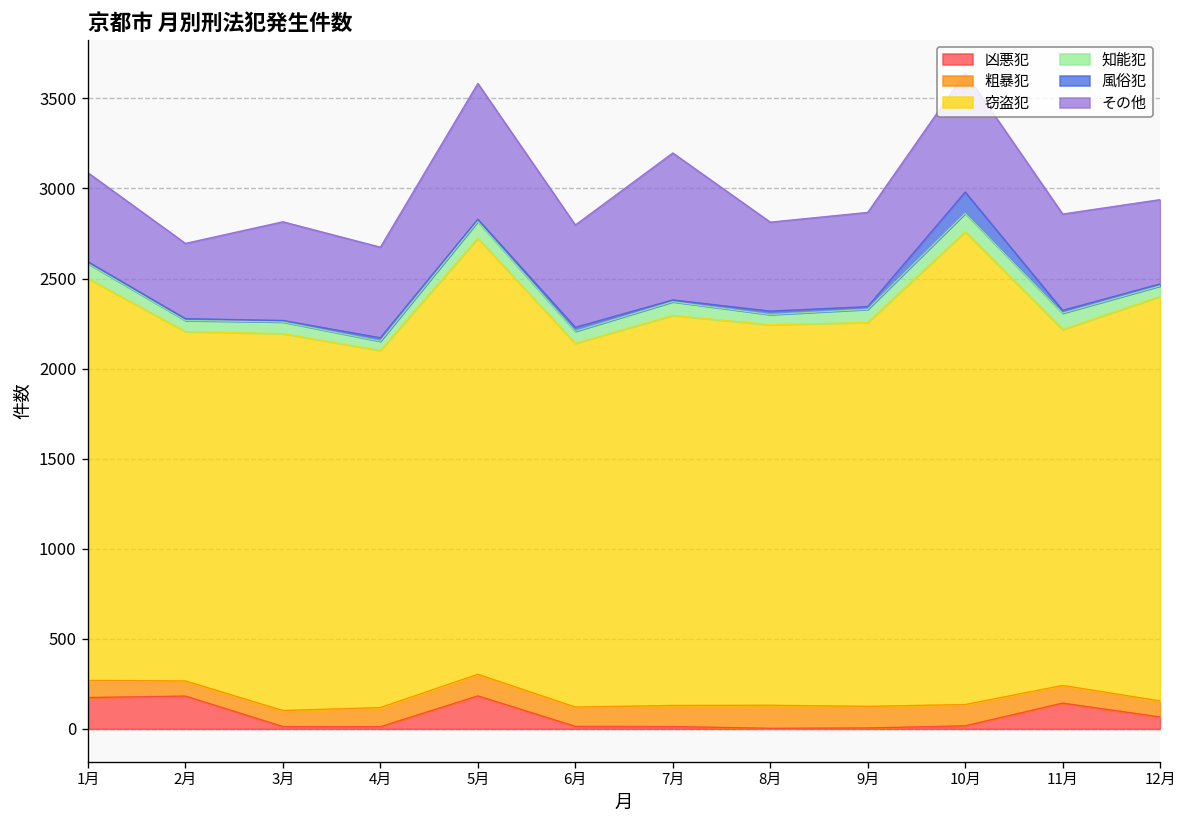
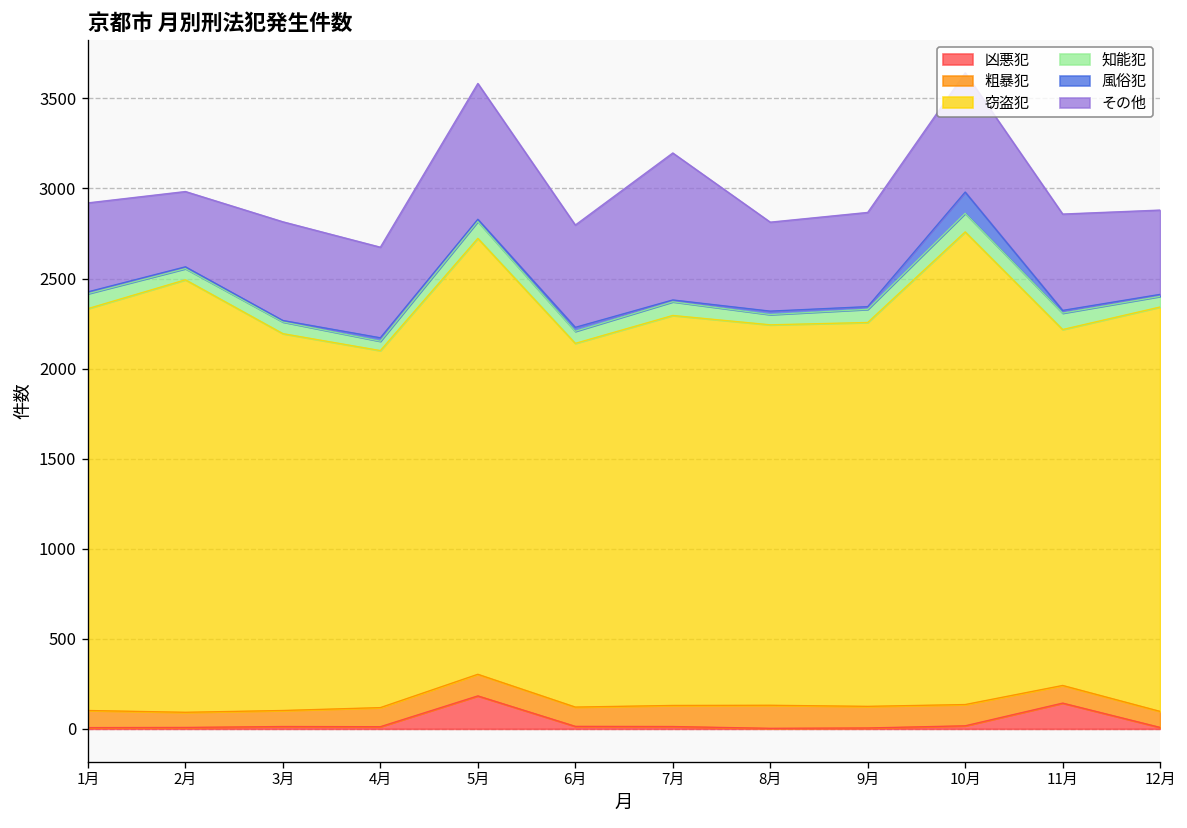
凶悪犯, 1月: 170 -> 10
凶悪犯, 2月: 180 -> 10
窃盗犯, 2月: 1940 -> 2400
凶悪犯, 12月: 70 -> 10
